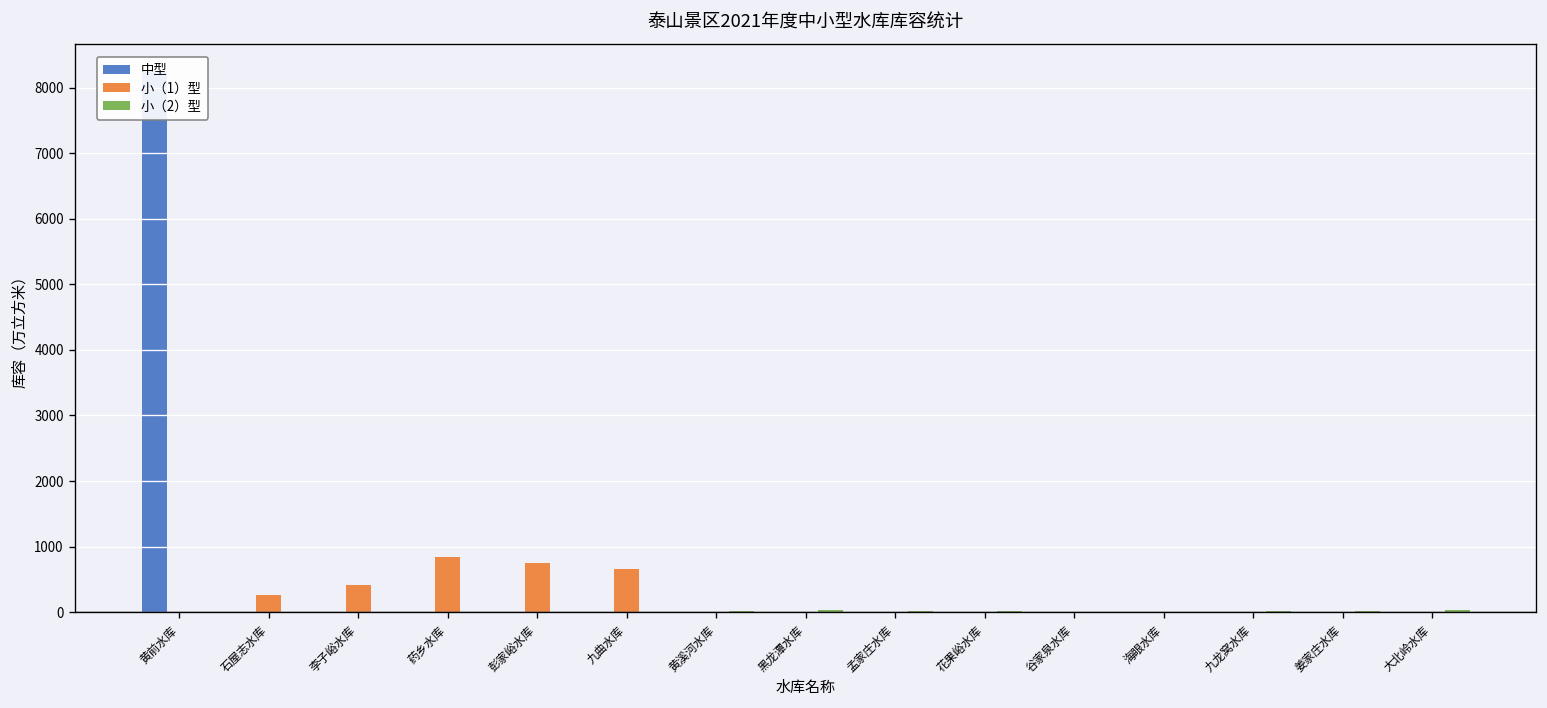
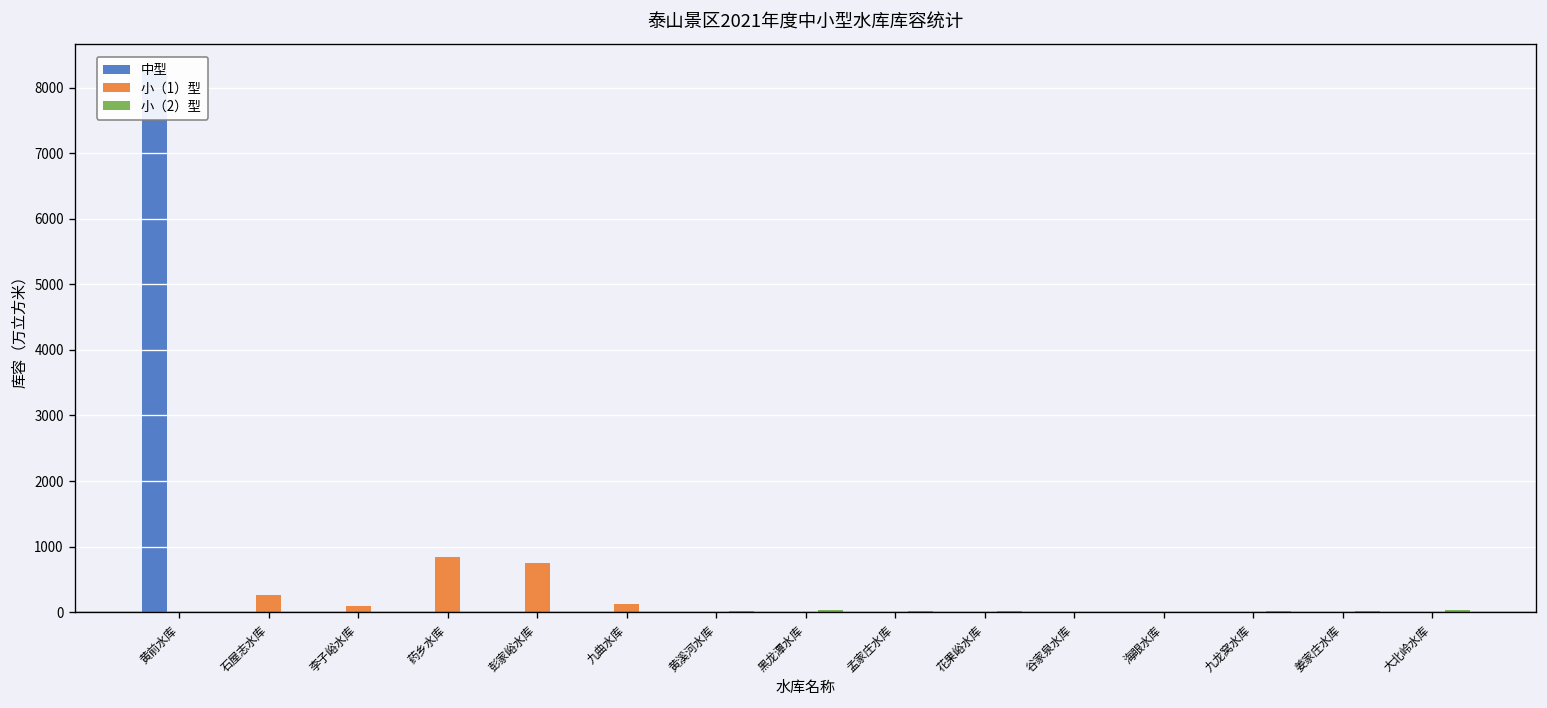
小（1）型, 李子峪水库: 400 -> 100
小（1）型, 九曲水库: 700 -> 100
